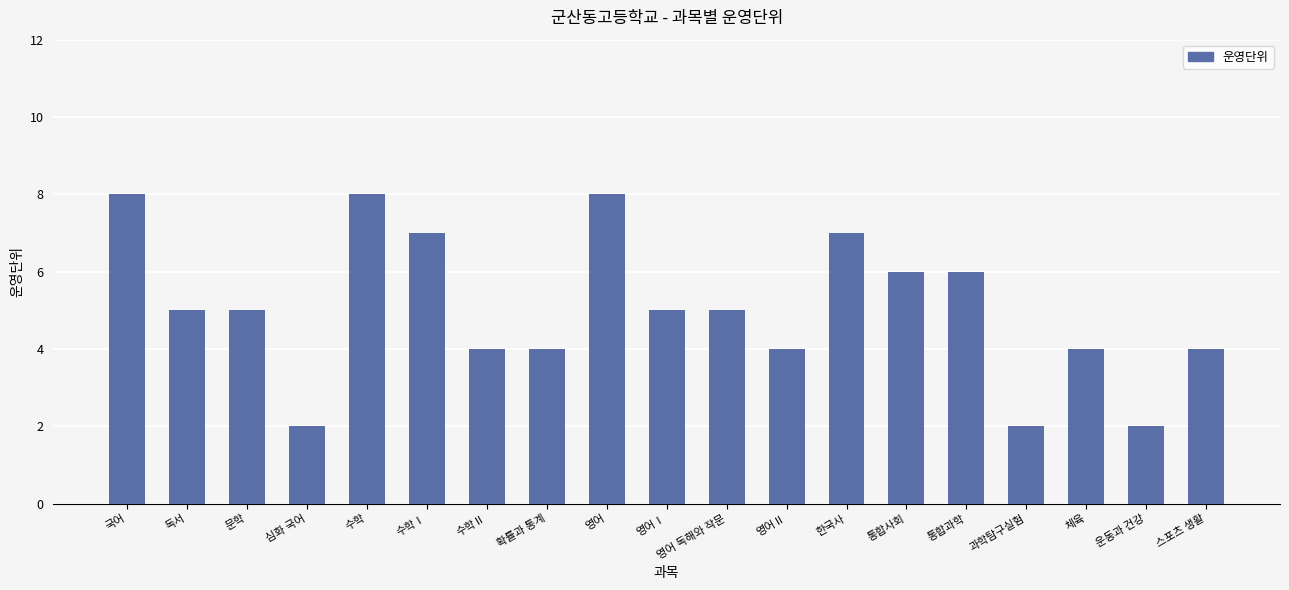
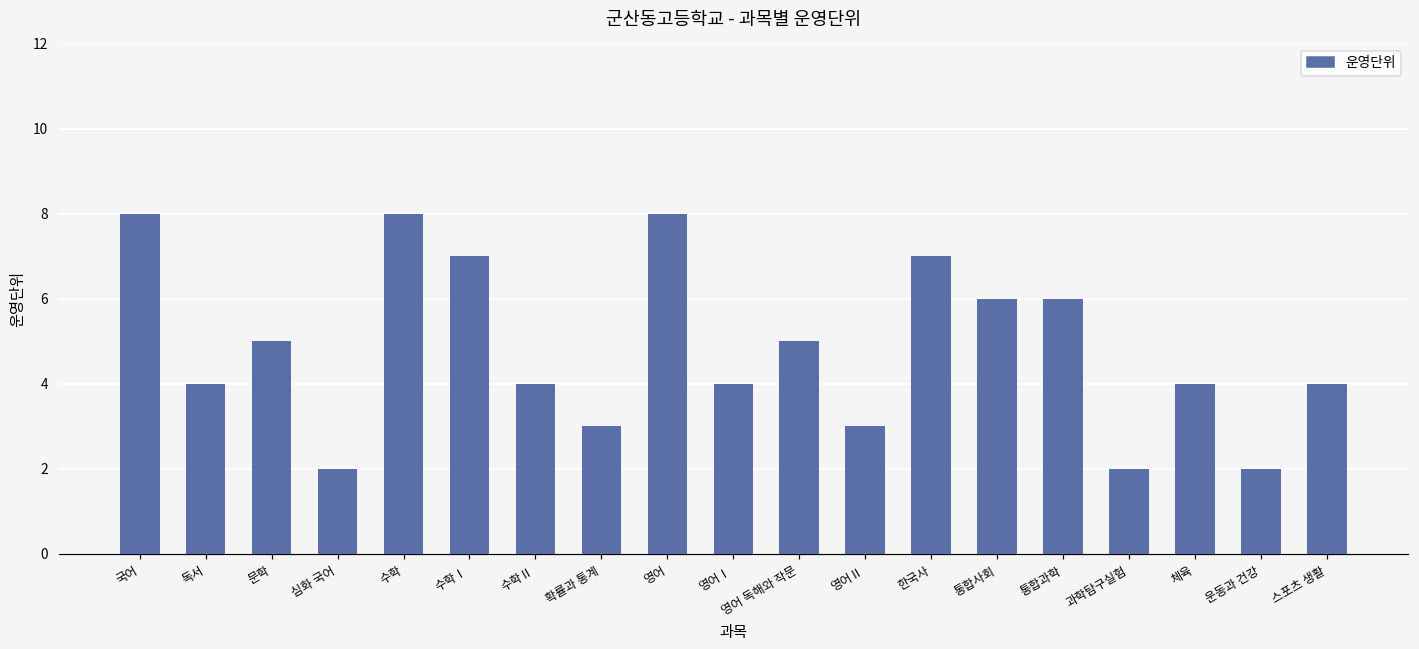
독서: 5 -> 4
확률과 통계: 4 -> 3
영어Ⅰ: 5 -> 4
영어Ⅱ: 4 -> 3
